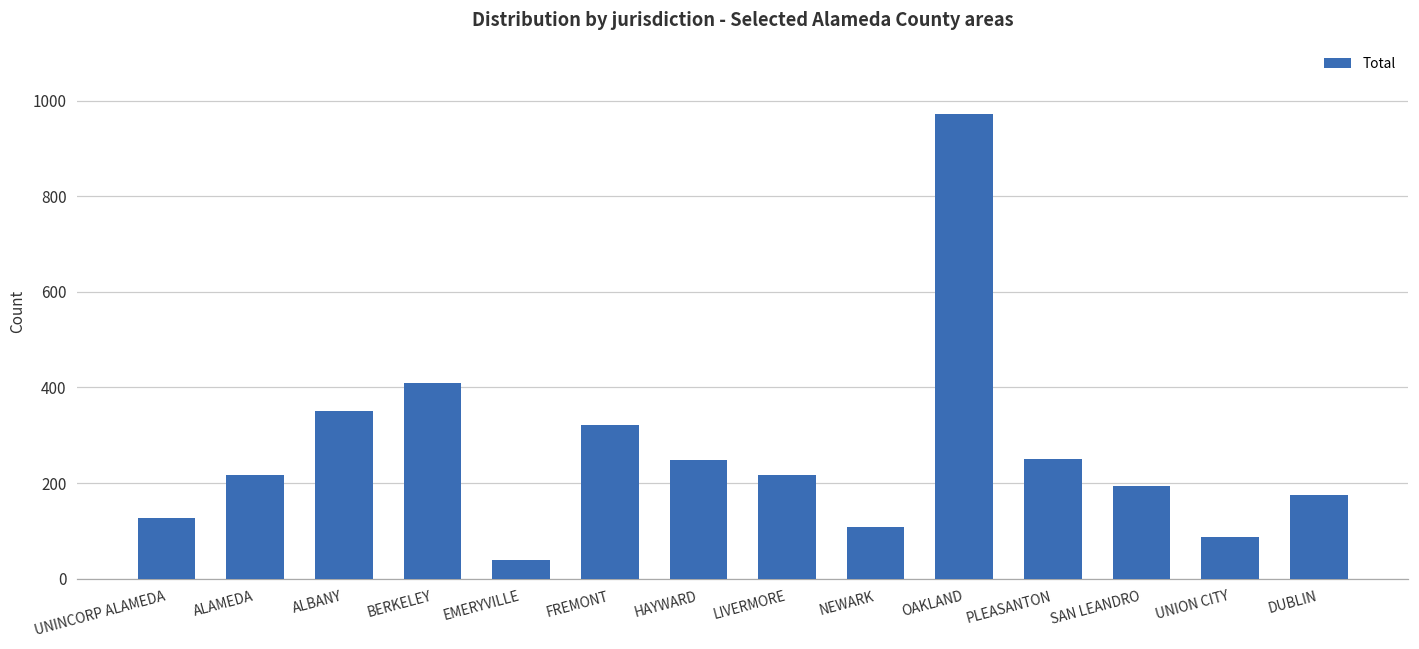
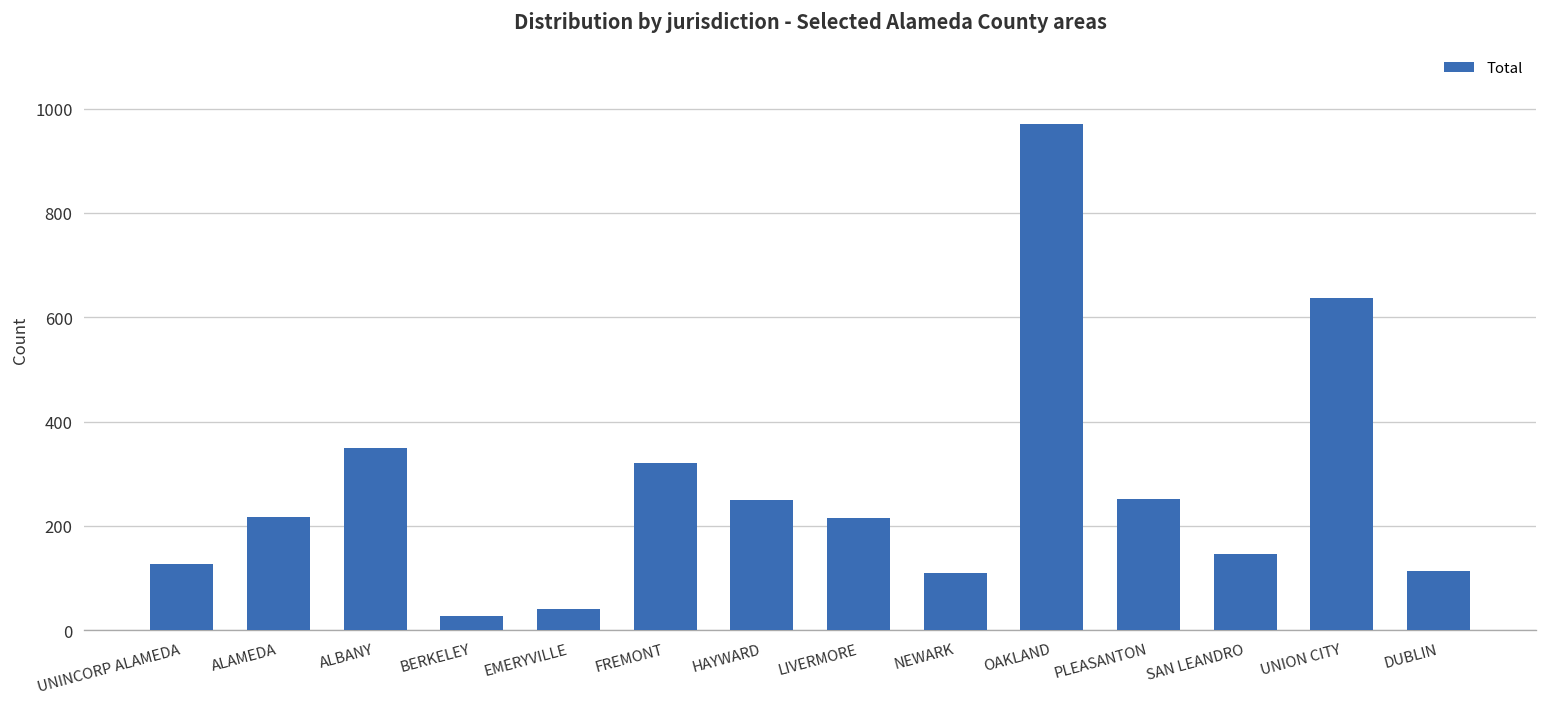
BERKELEY: 410 -> 30
SAN LEANDRO: 190 -> 150
UNION CITY: 90 -> 640
DUBLIN: 170 -> 110
